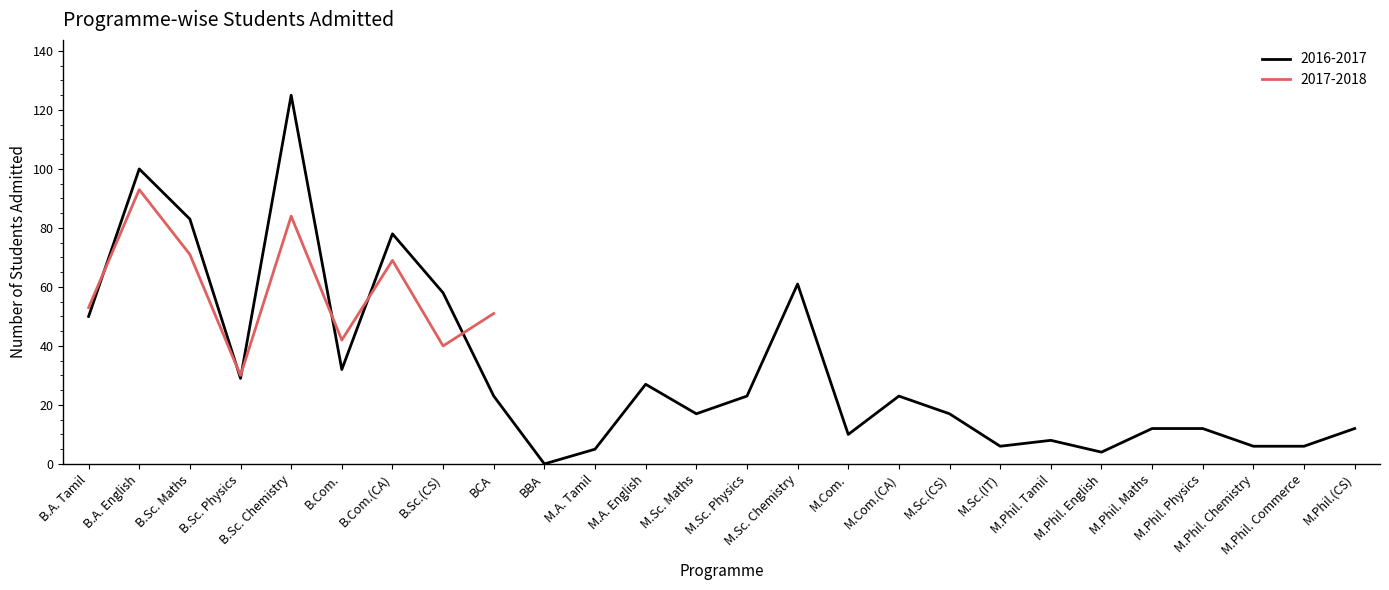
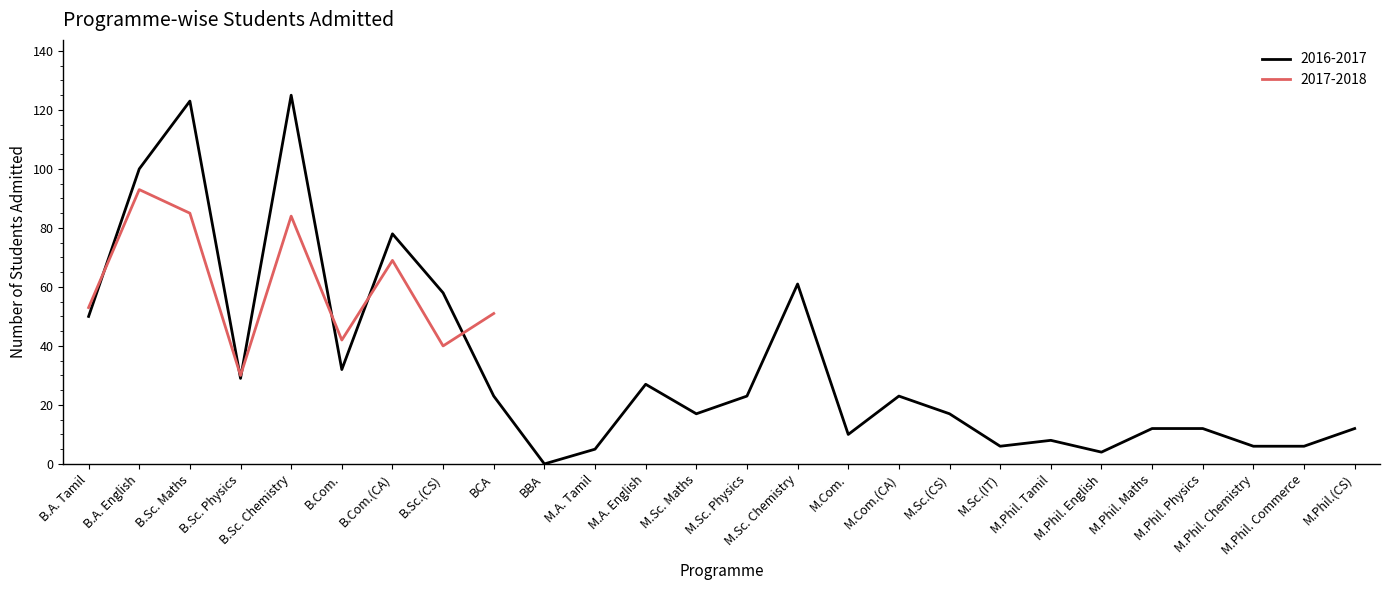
2016-2017, B.Sc. Maths: 83 -> 123
2017-2018, B.Sc. Maths: 71 -> 85
